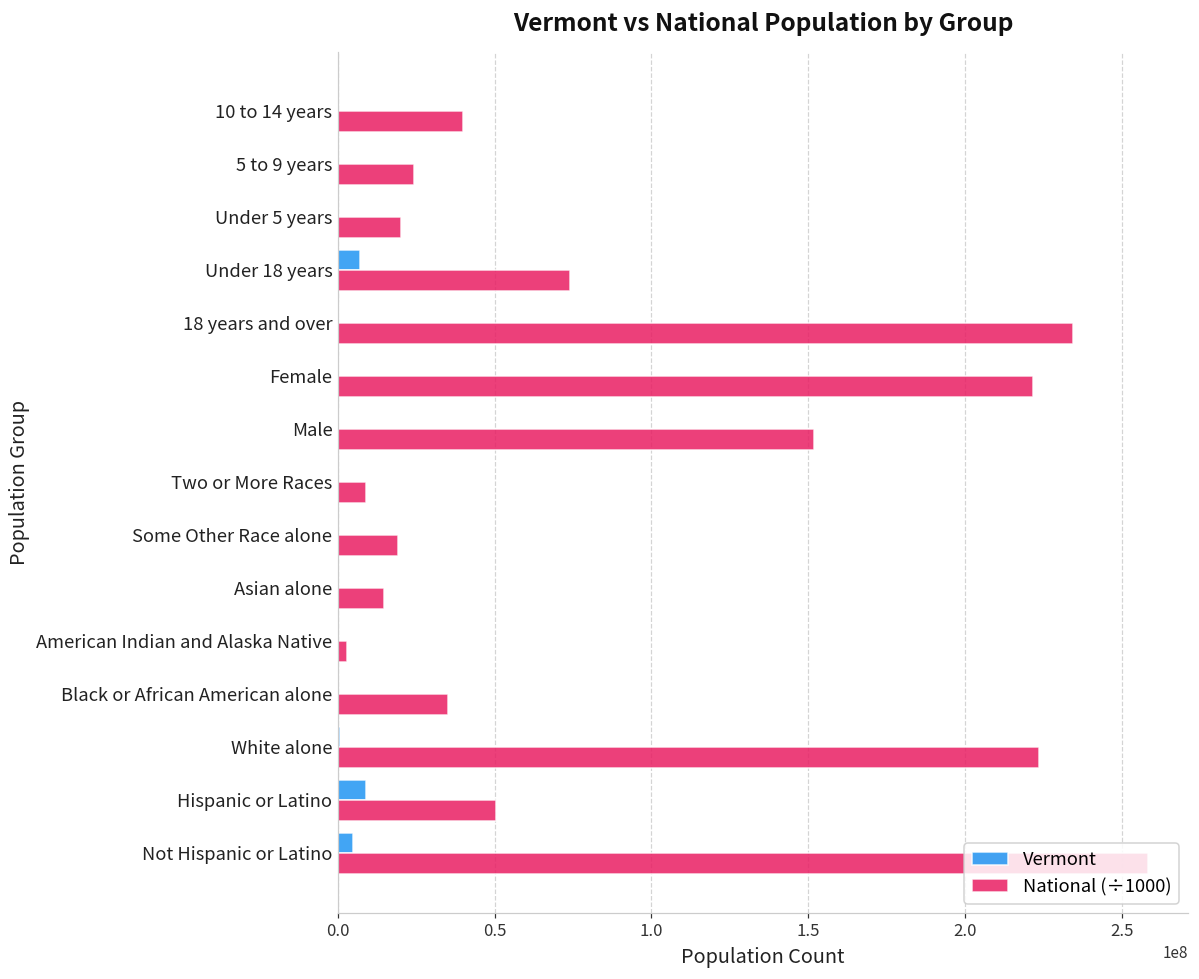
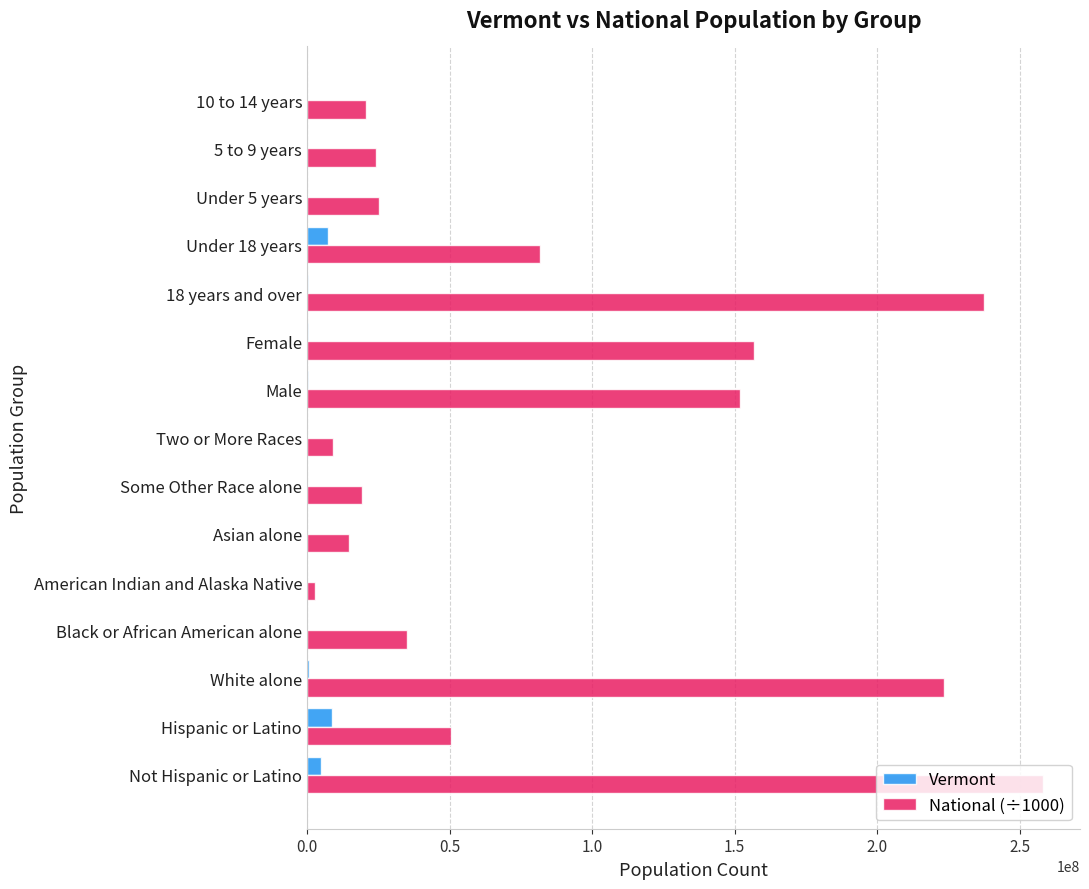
National (÷1000), 10 to 14 years: 40000000 -> 21000000
National (÷1000), Under 5 years: 20000000 -> 25000000
National (÷1000), Under 18 years: 74000000 -> 82000000
National (÷1000), 18 years and over: 235000000 -> 238000000
National (÷1000), Female: 222000000 -> 157000000
